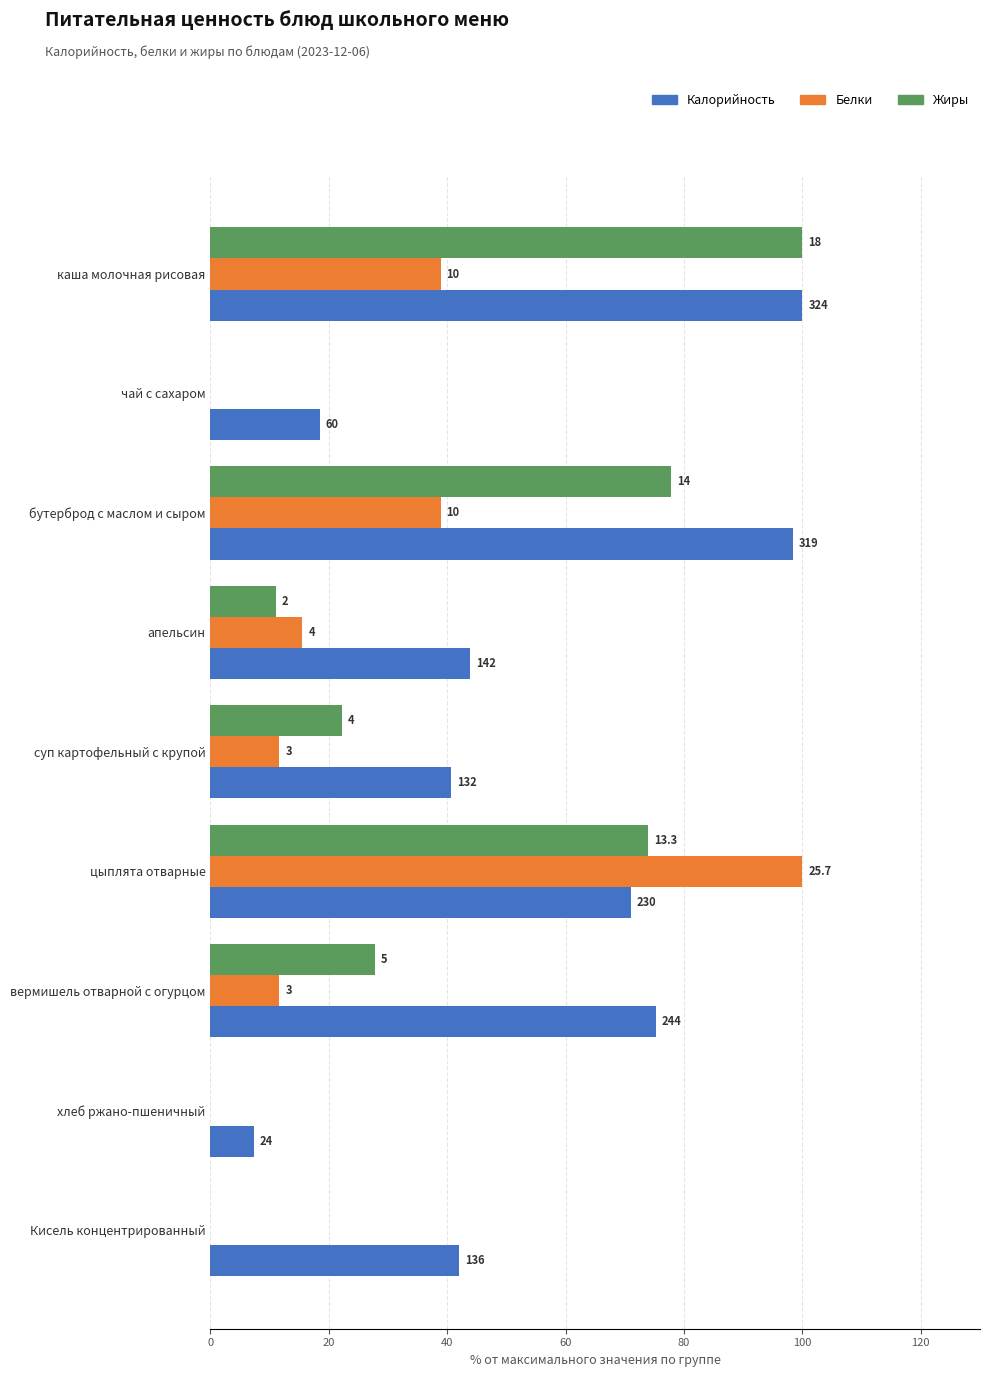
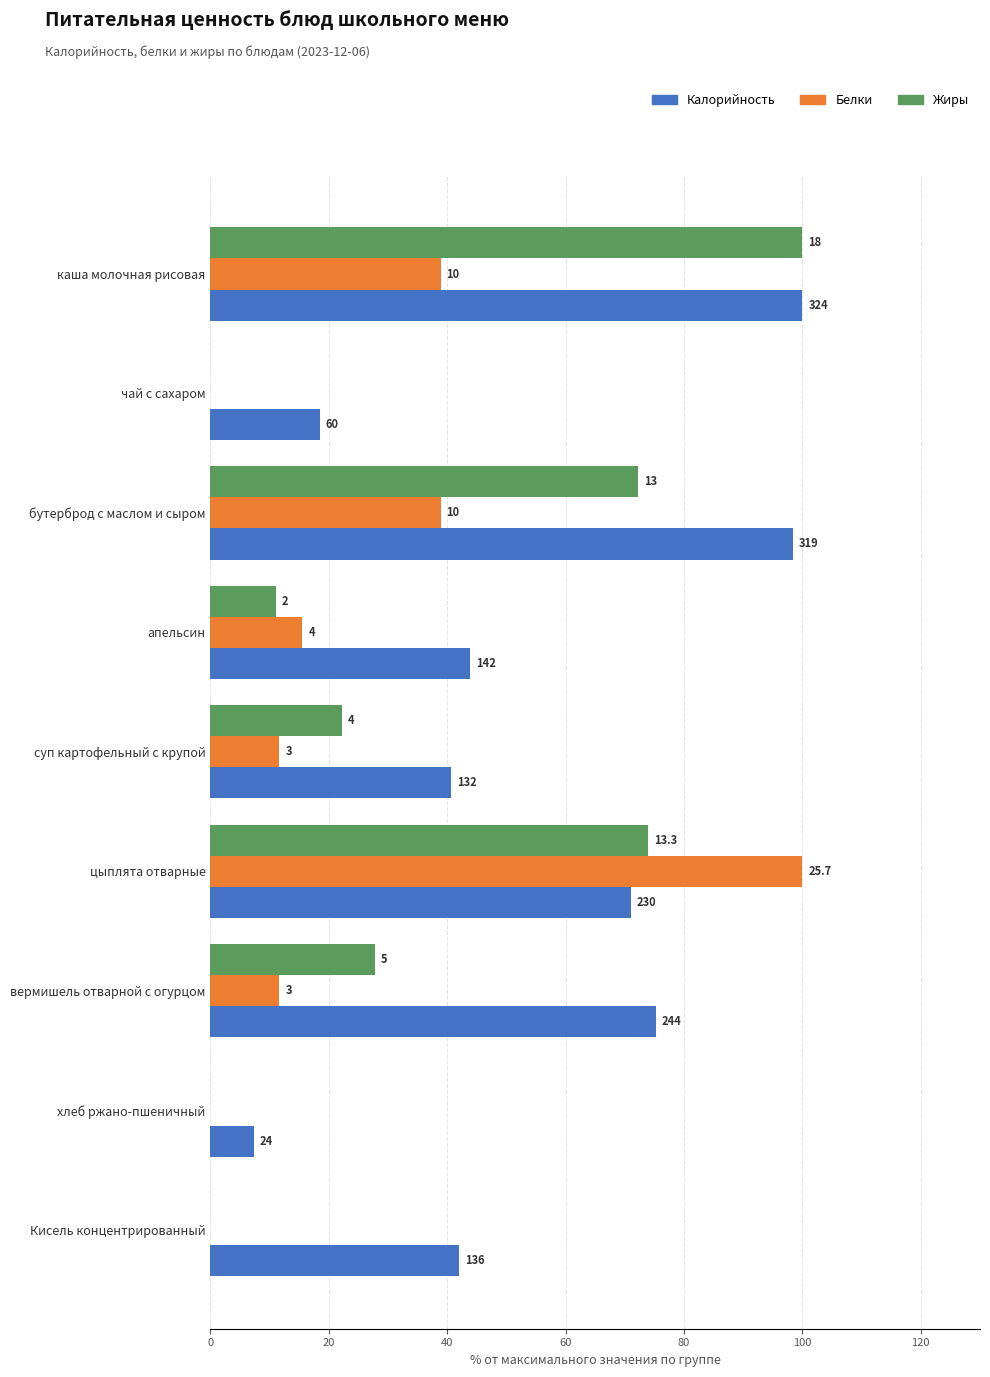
Жиры, бутерброд с маслом и сыром: 14 -> 13
